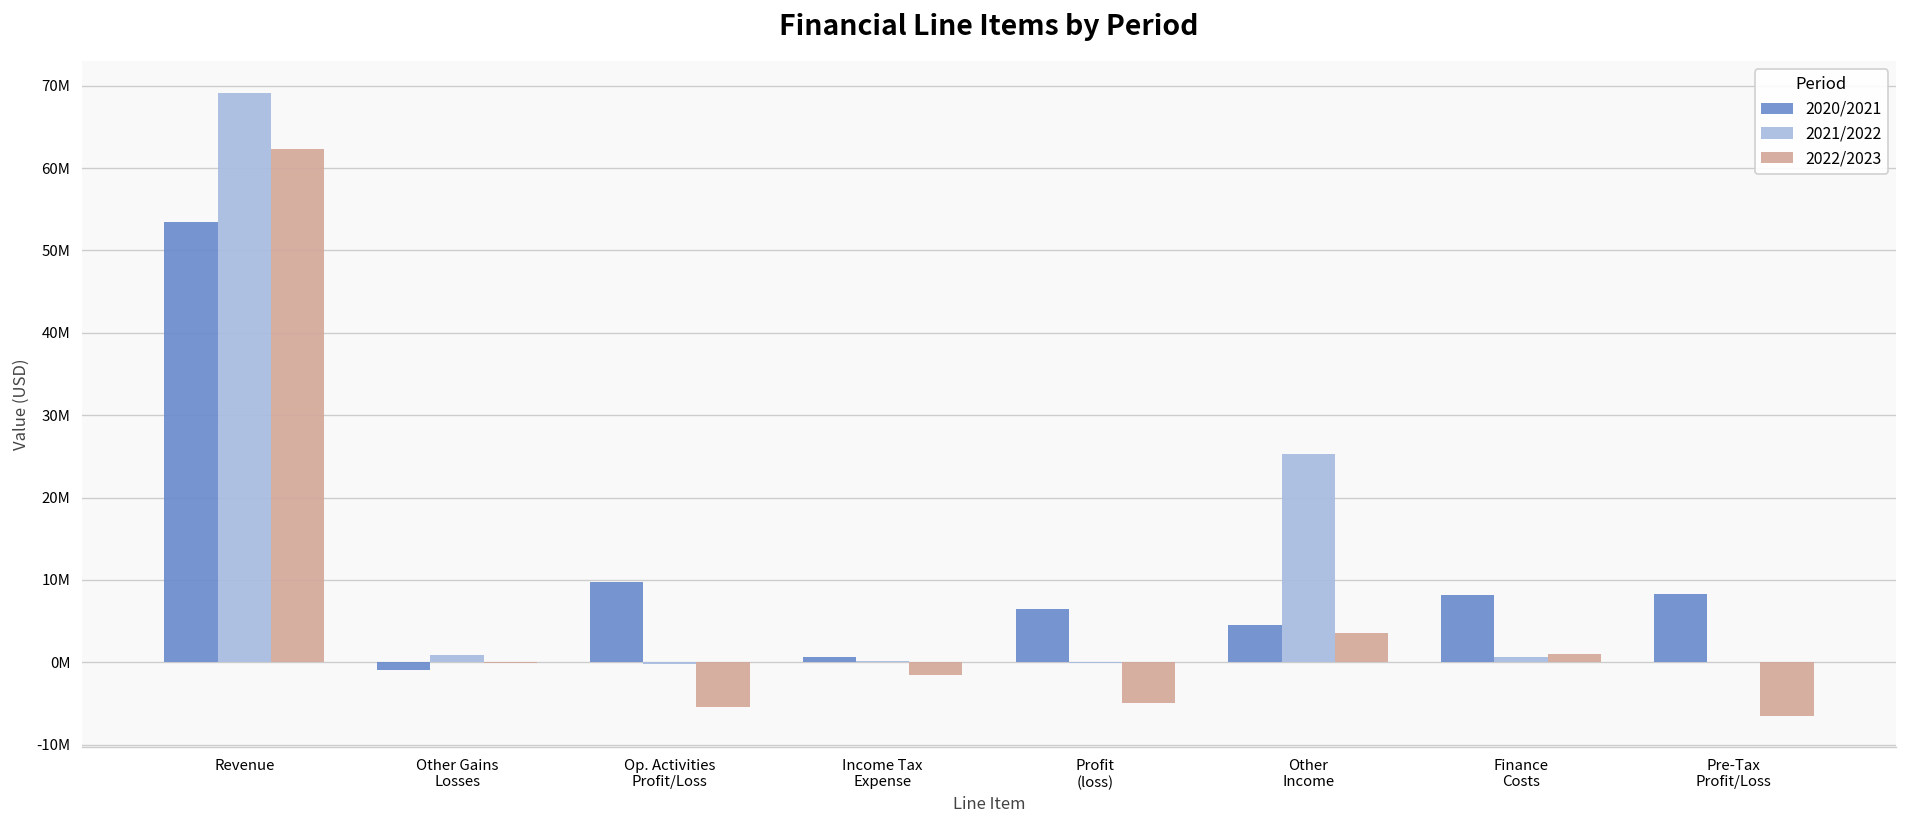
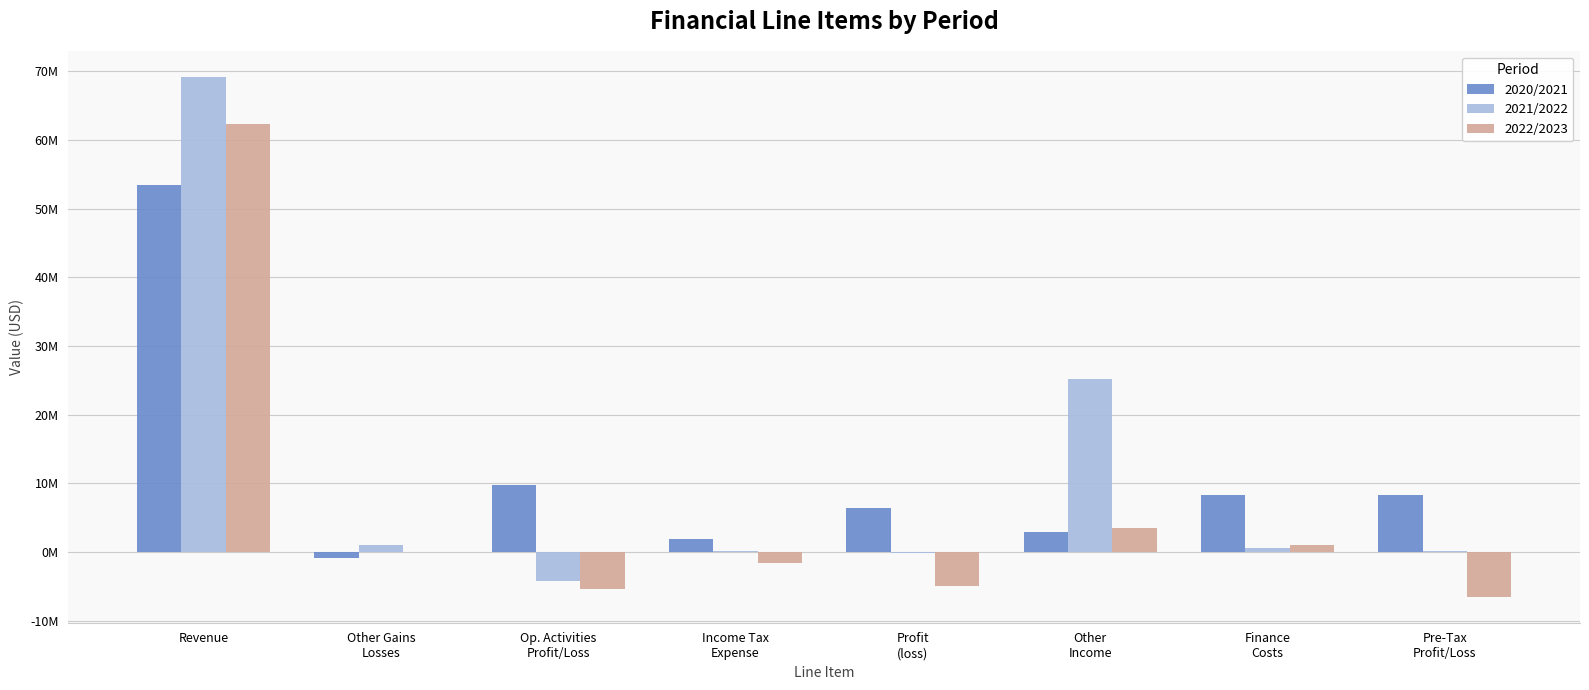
2021/2022, Op. Activities Profit/Loss: 0 -> -4000000
2020/2021, Income Tax Expense: 1000000 -> 2000000
2020/2021, Other Income: 5000000 -> 3000000
